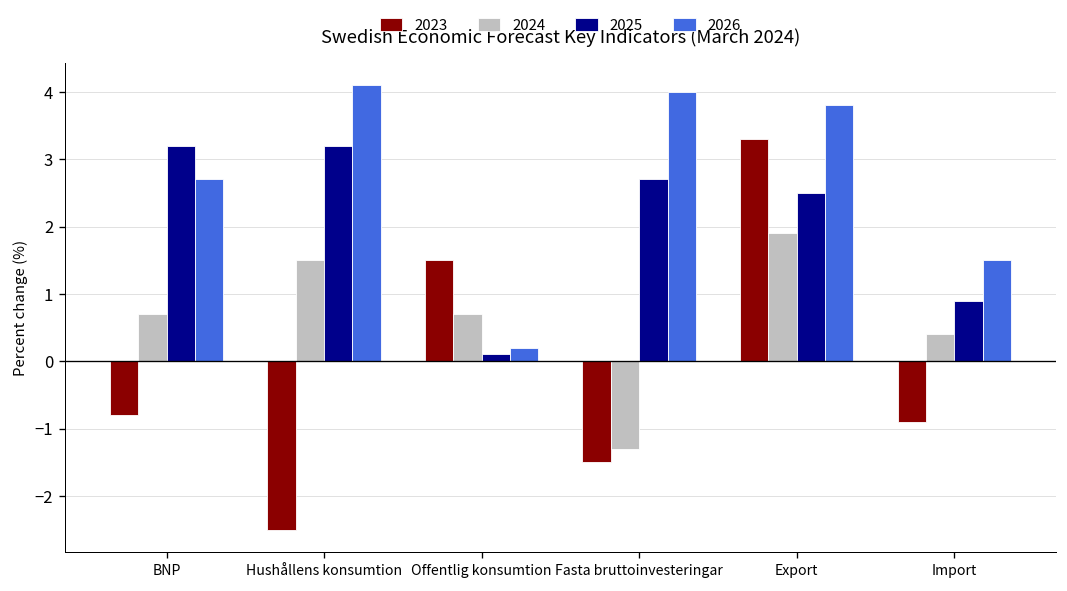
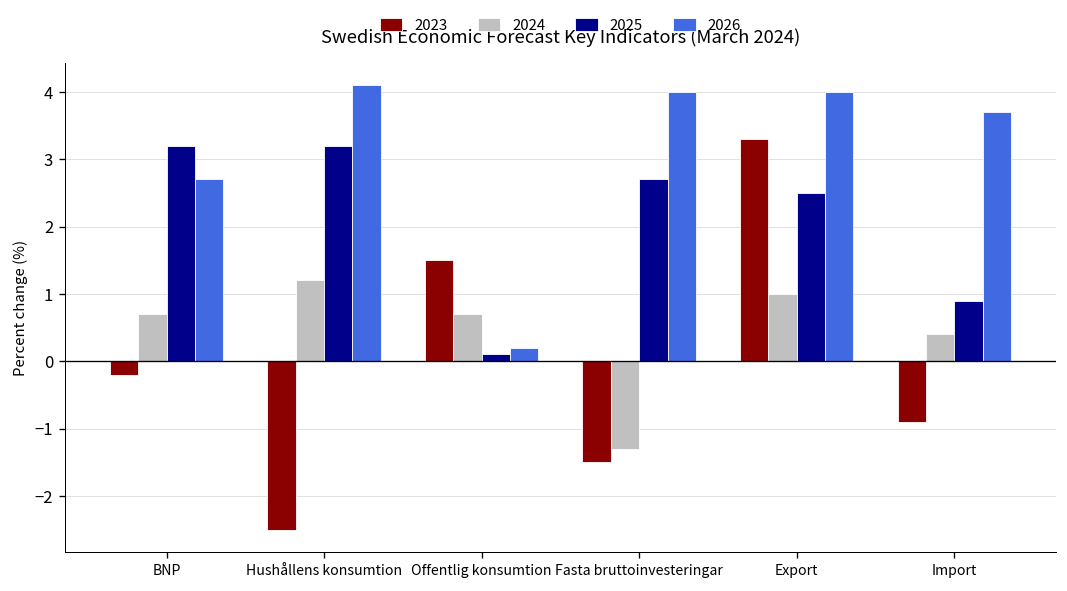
2023, BNP: -0.8 -> -0.2
2024, Hushållens konsumtion: 1.5 -> 1.2
2024, Export: 1.9 -> 1.0
2026, Export: 3.8 -> 4.0
2026, Import: 1.5 -> 3.7
